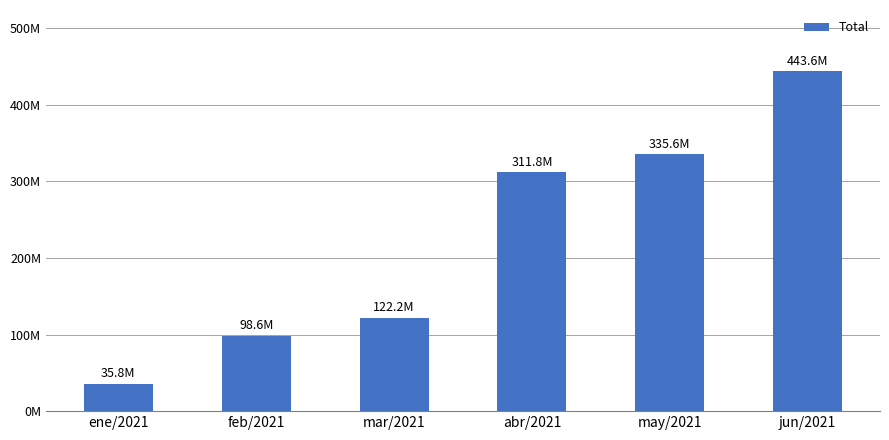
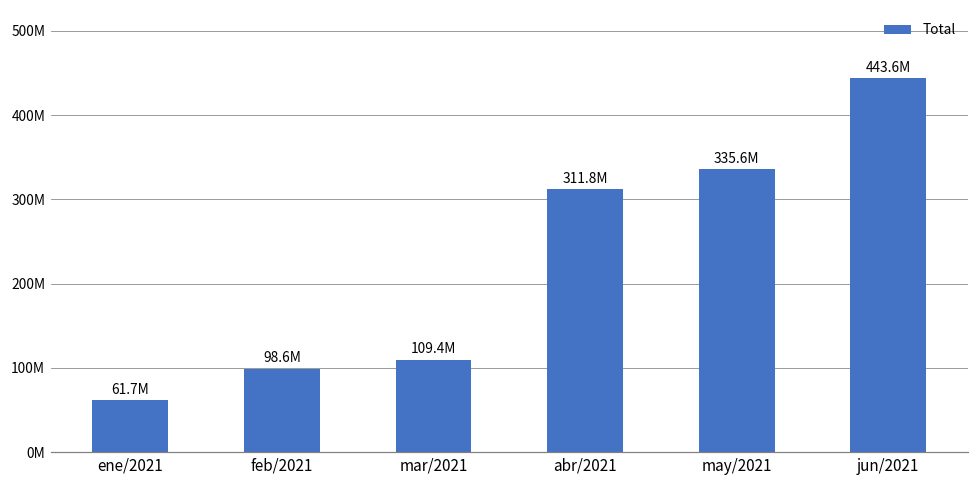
ene/2021: 35.8M -> 61.7M
mar/2021: 122.2M -> 109.4M
